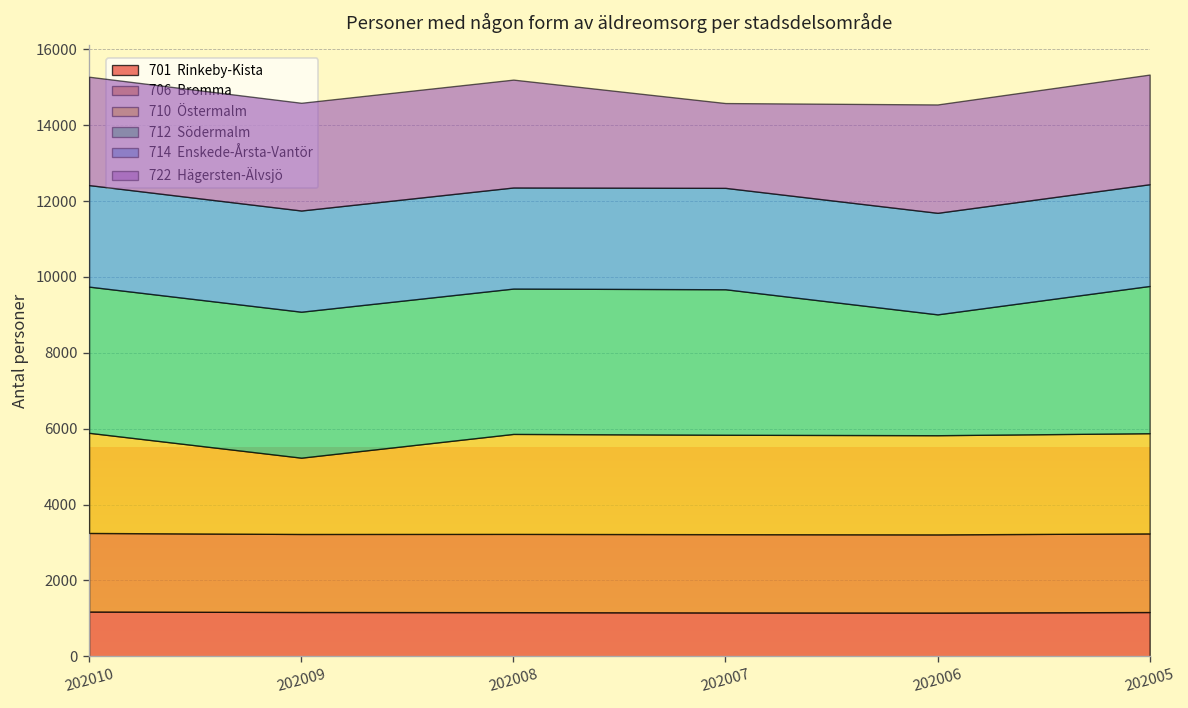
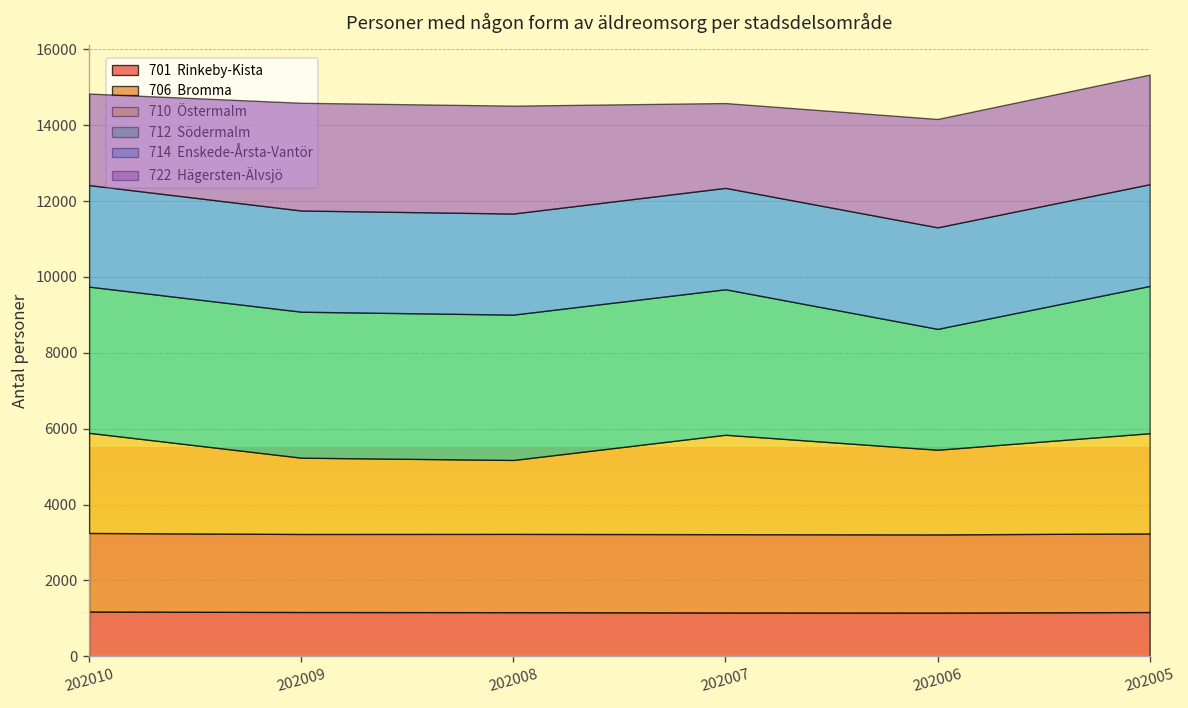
722 Hägersten-Älvsjö, 202010: 2900 -> 2400
710 Östermalm, 202008: 2600 -> 1900
710 Östermalm, 202006: 2600 -> 2200
